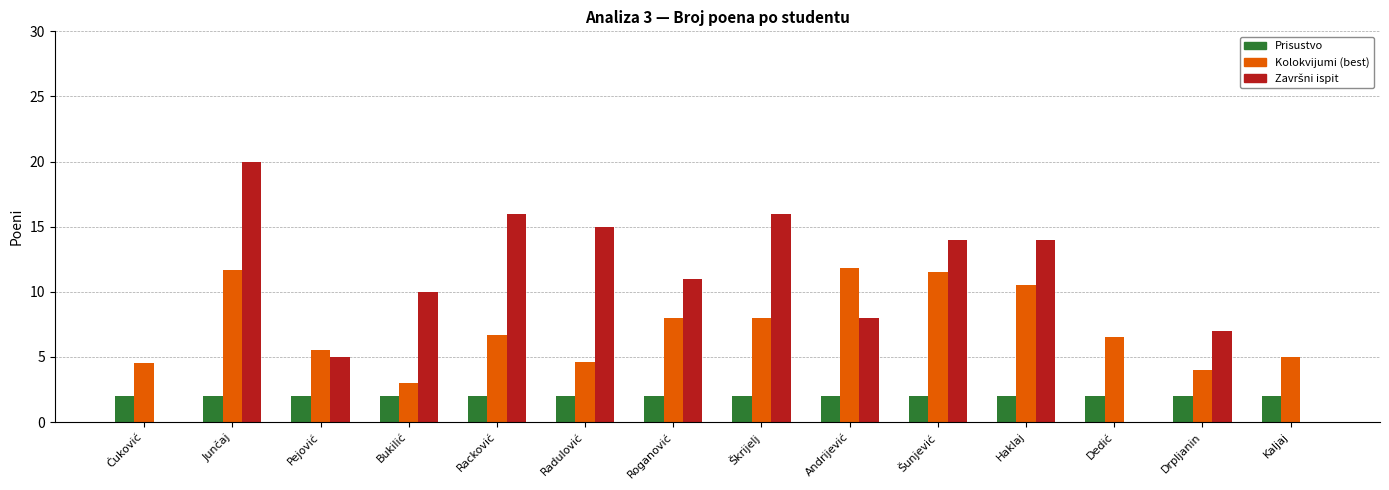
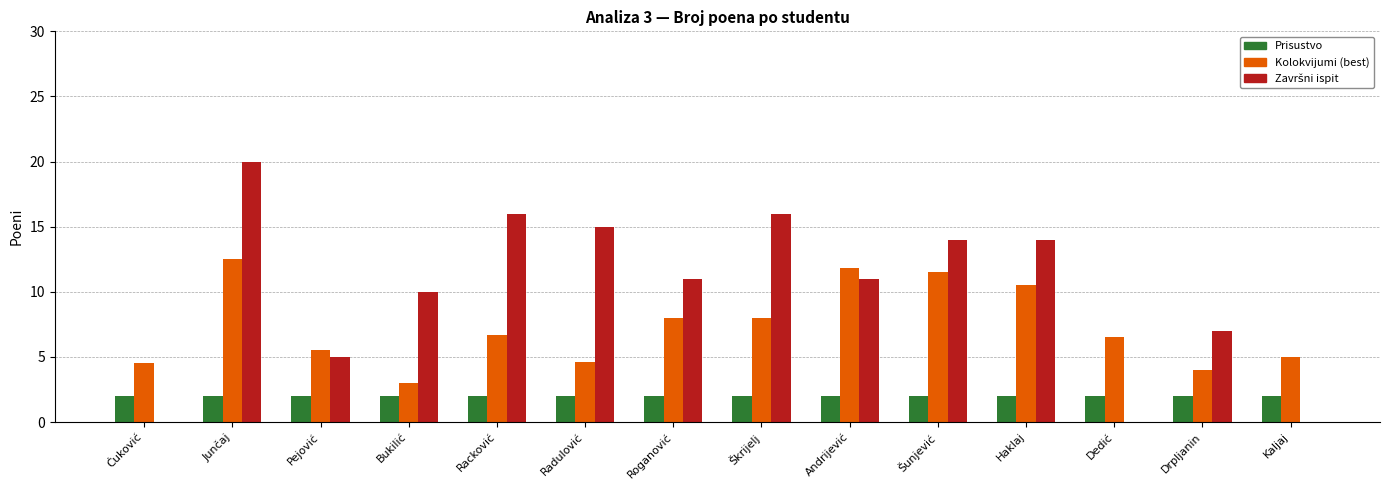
Kolokvijumi (best), Junčaj: 11.7 -> 12.5
Završni ispit, Andrijević: 8 -> 11
